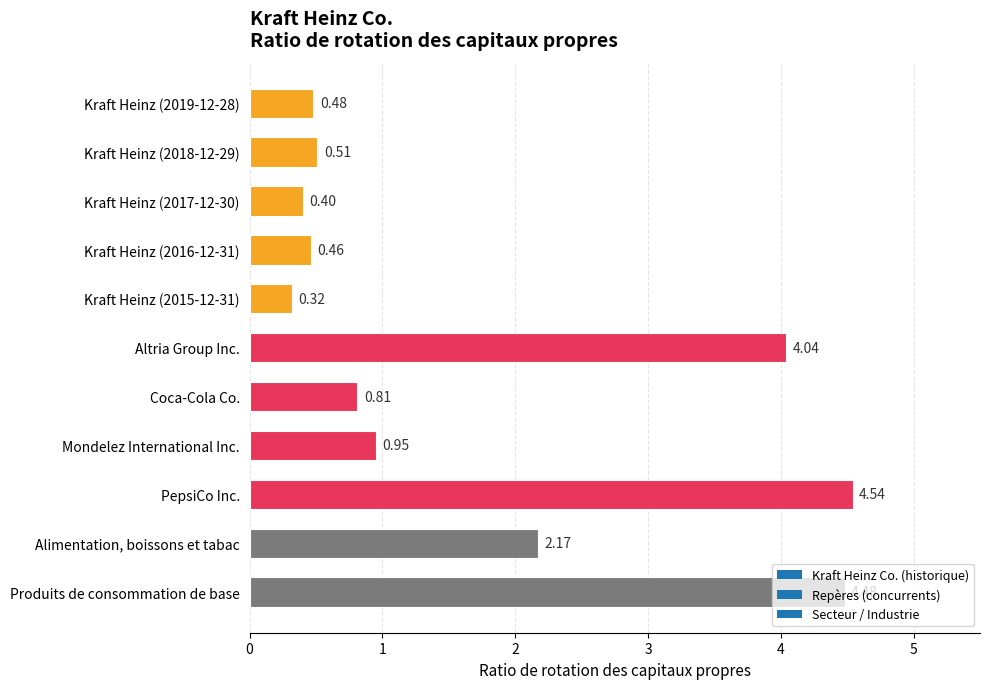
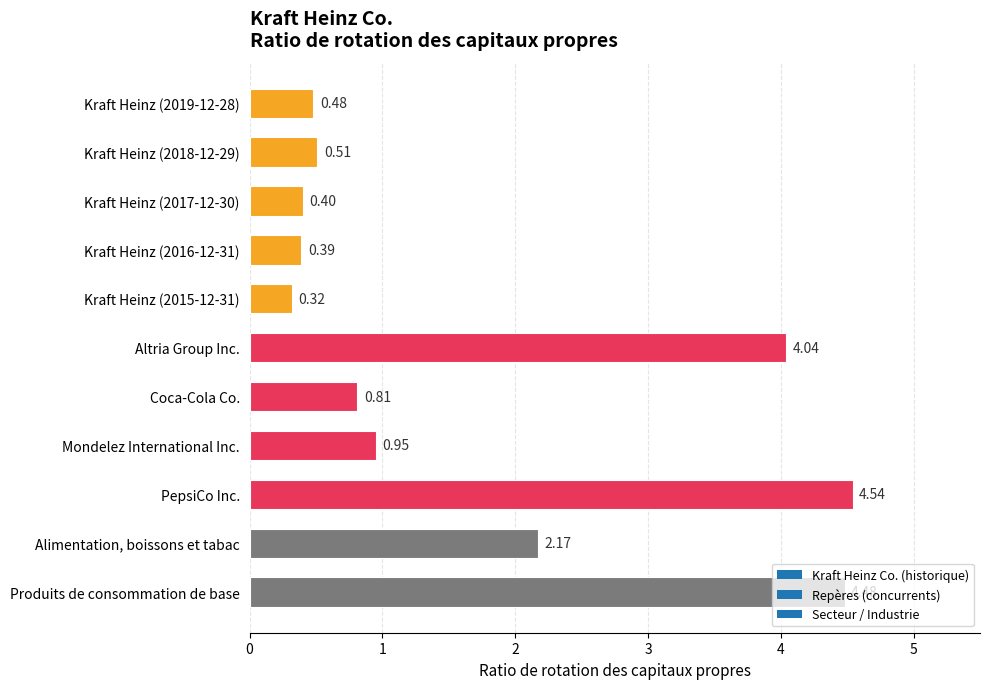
Kraft Heinz (2016-12-31): 0.46 -> 0.39
